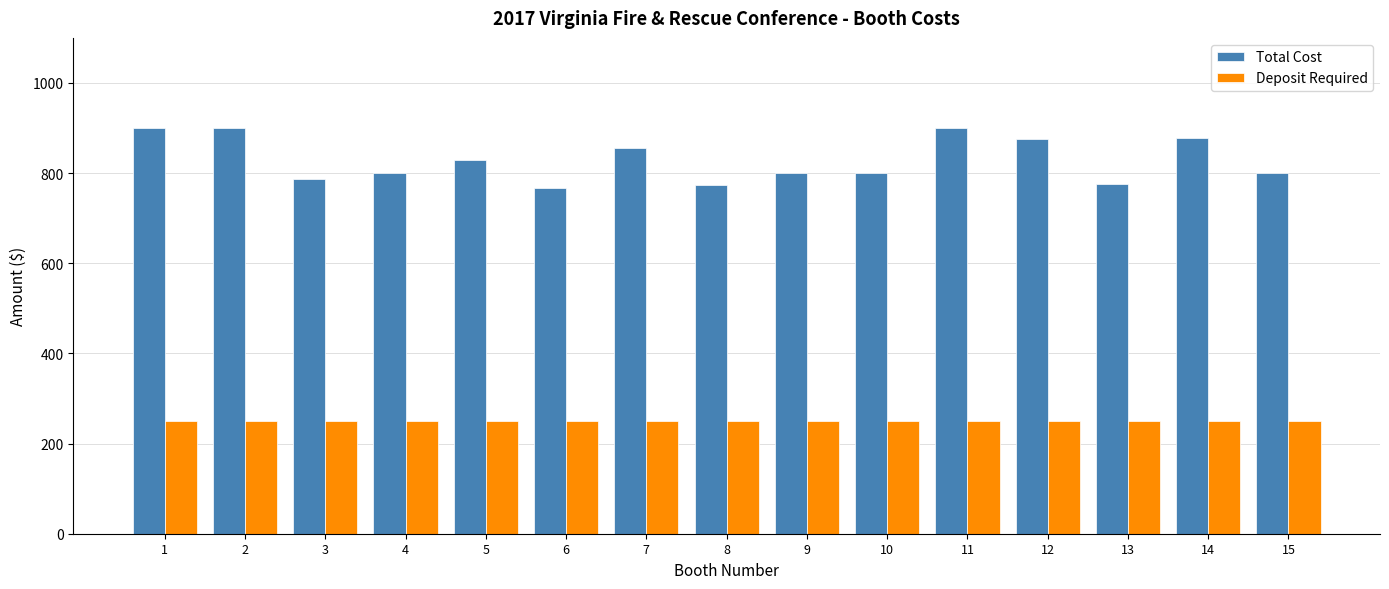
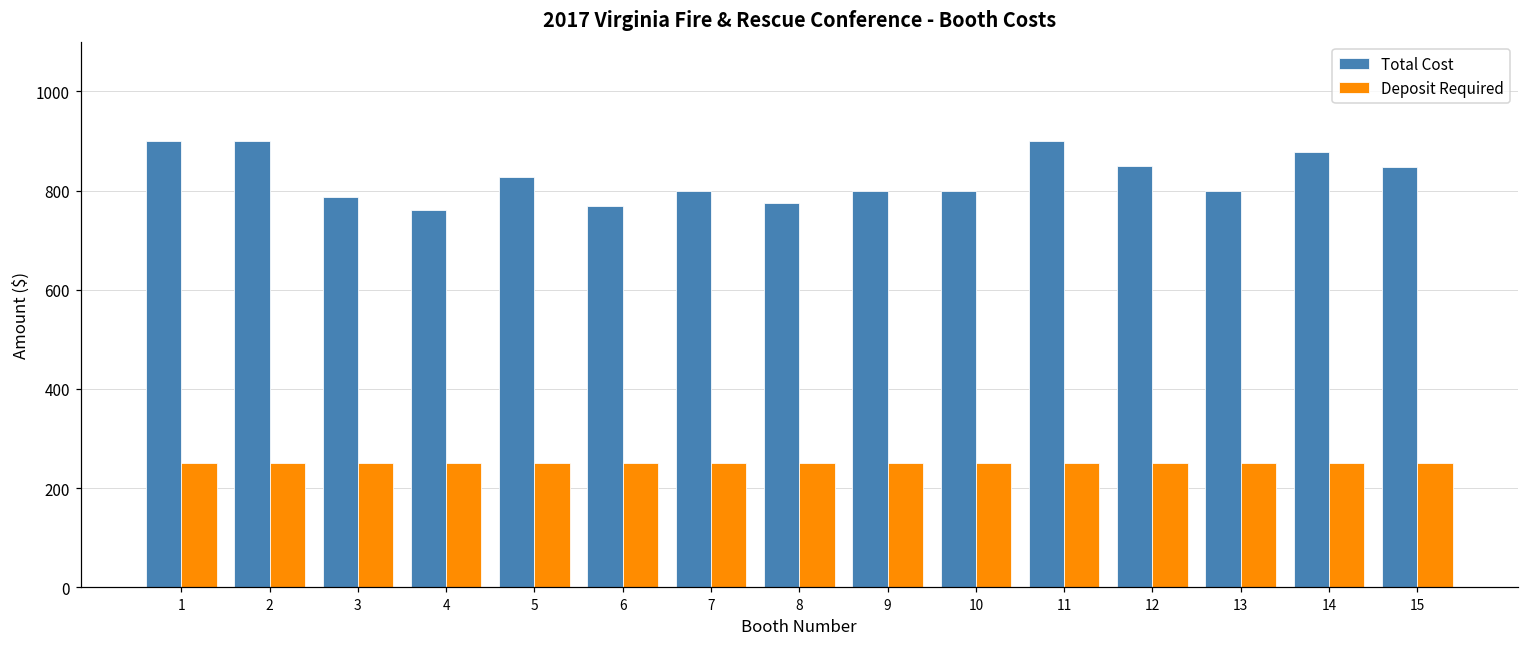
Total Cost, 4: 800 -> 760
Total Cost, 7: 860 -> 800
Total Cost, 12: 880 -> 850
Total Cost, 13: 780 -> 800
Total Cost, 15: 800 -> 850
